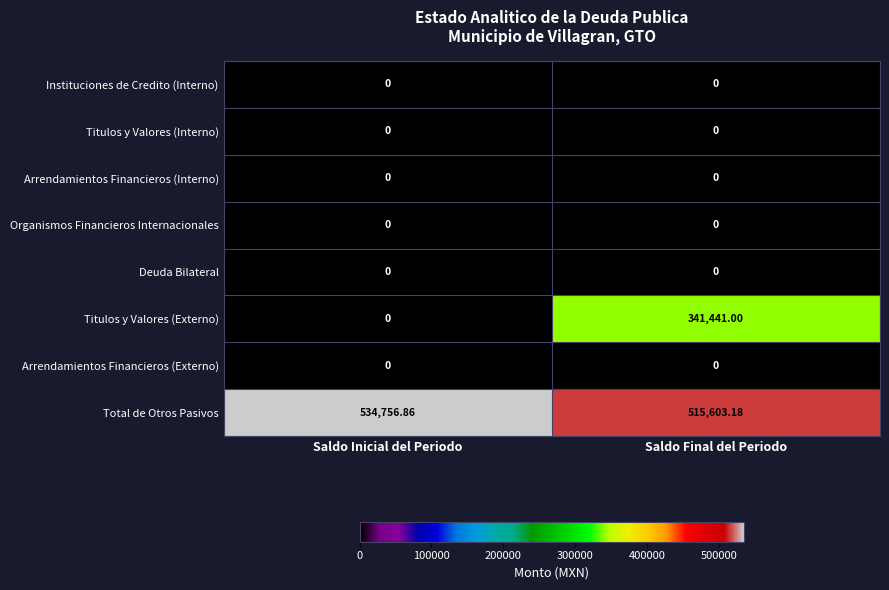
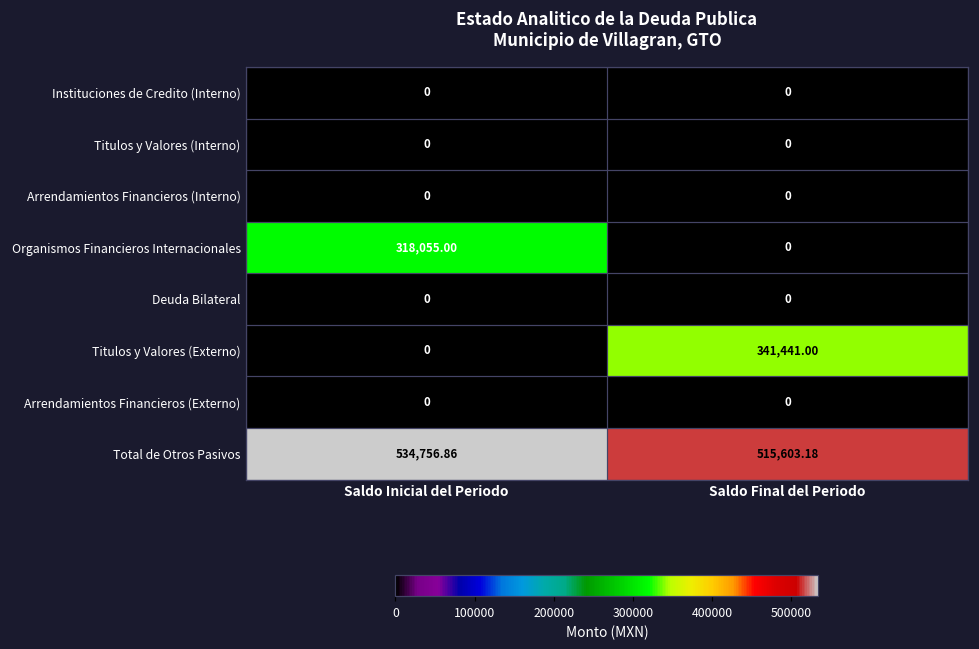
Organismos Financieros Internacionales, Saldo Inicial del Periodo: 0 -> 318,055.00
